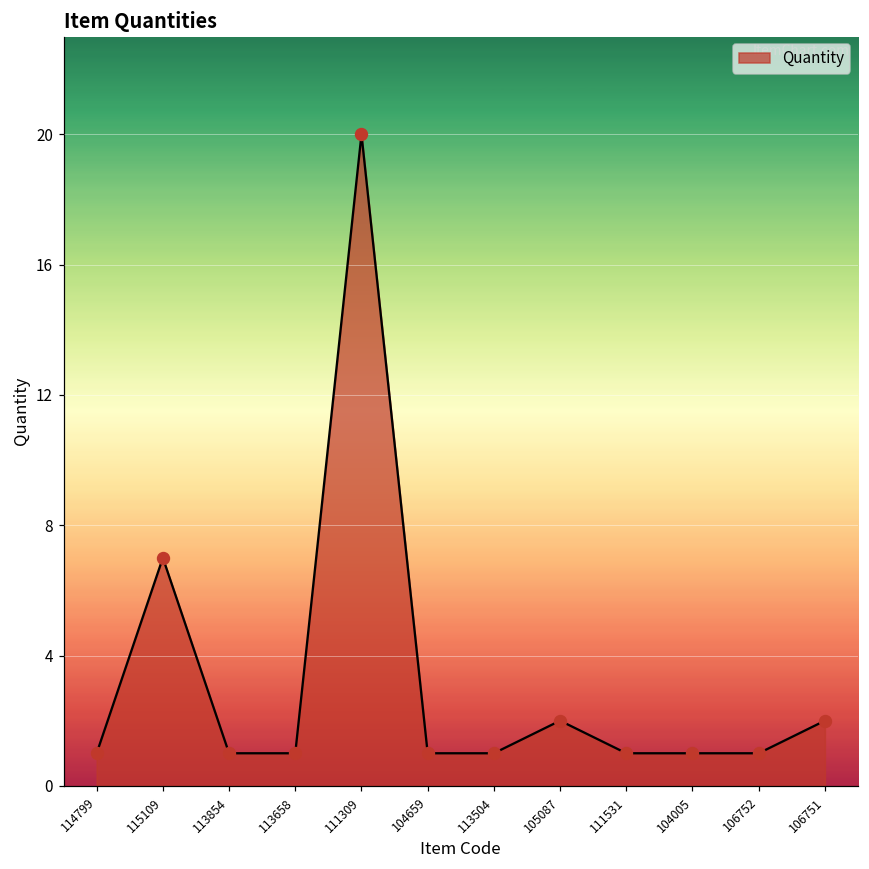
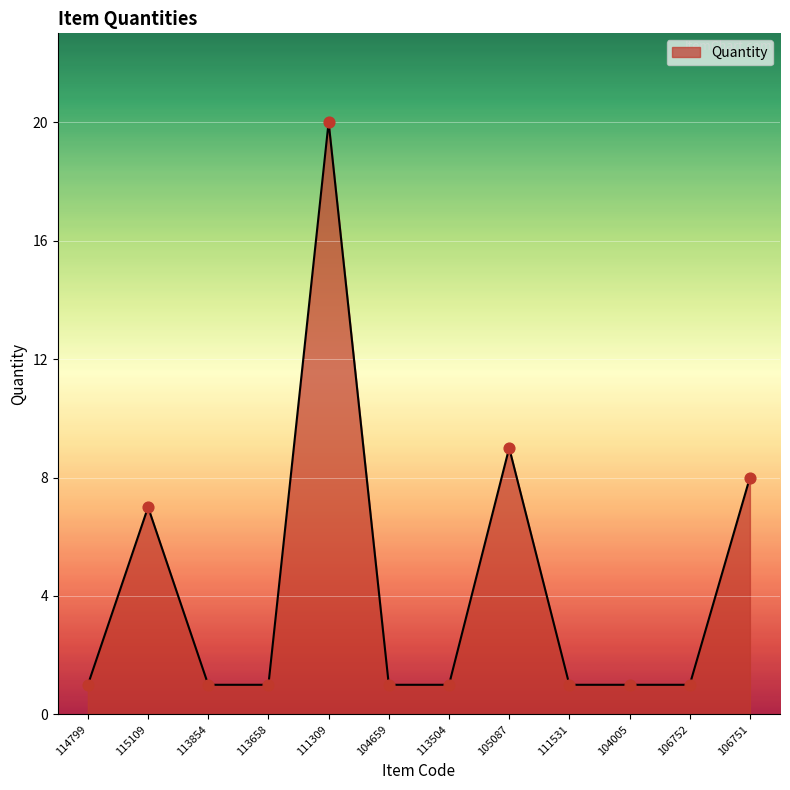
105087: 2 -> 9
106751: 2 -> 8
